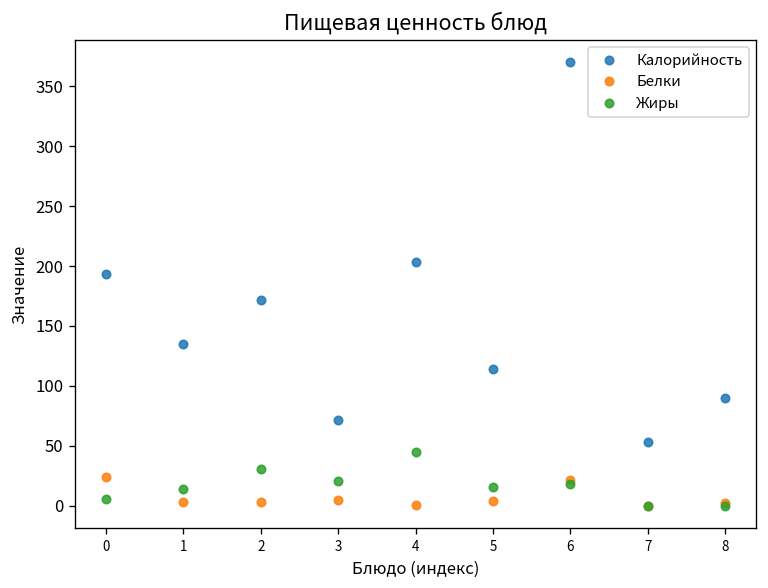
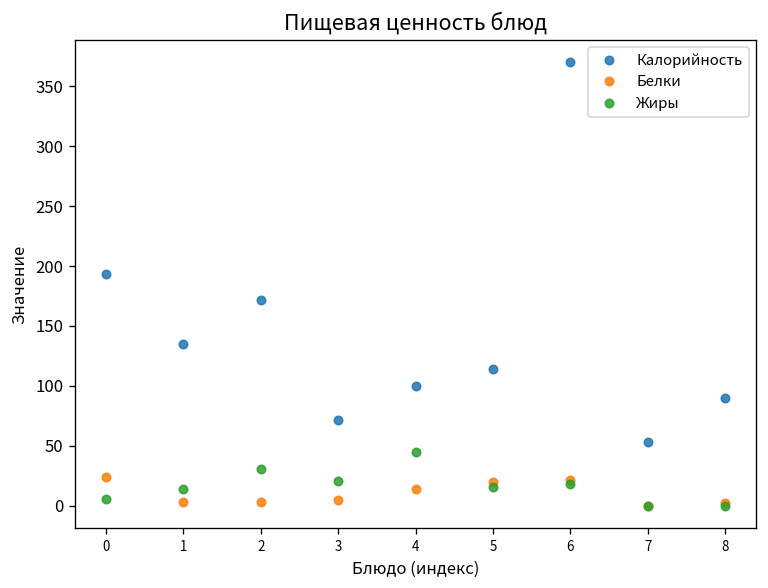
Калорийность, 4: 200 -> 100
Белки, 4: 0 -> 10
Белки, 5: 0 -> 20
